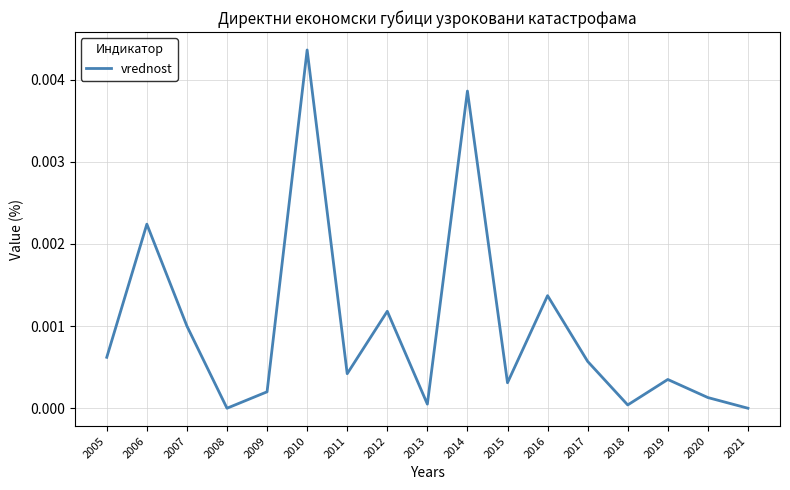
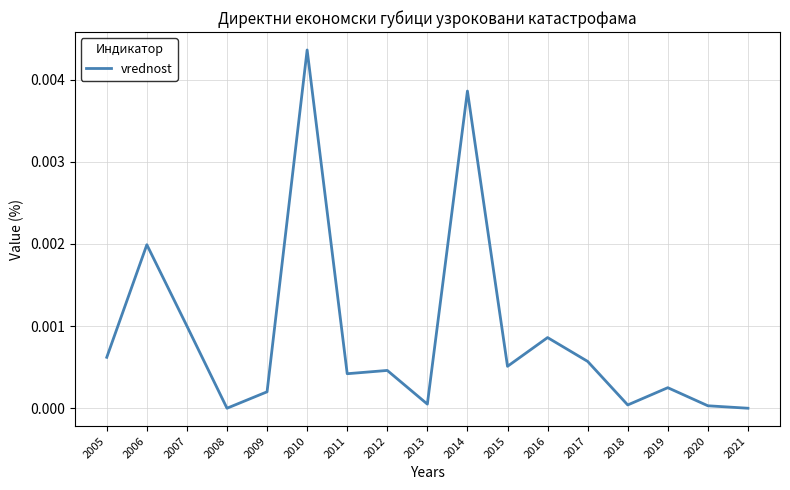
2006: 0.0022 -> 0.0020
2012: 0.0012 -> 0.0005
2015: 0.0003 -> 0.0005
2016: 0.0014 -> 0.0009
2019: 0.0004 -> 0.0003
2020: 0.0001 -> 0.0000
